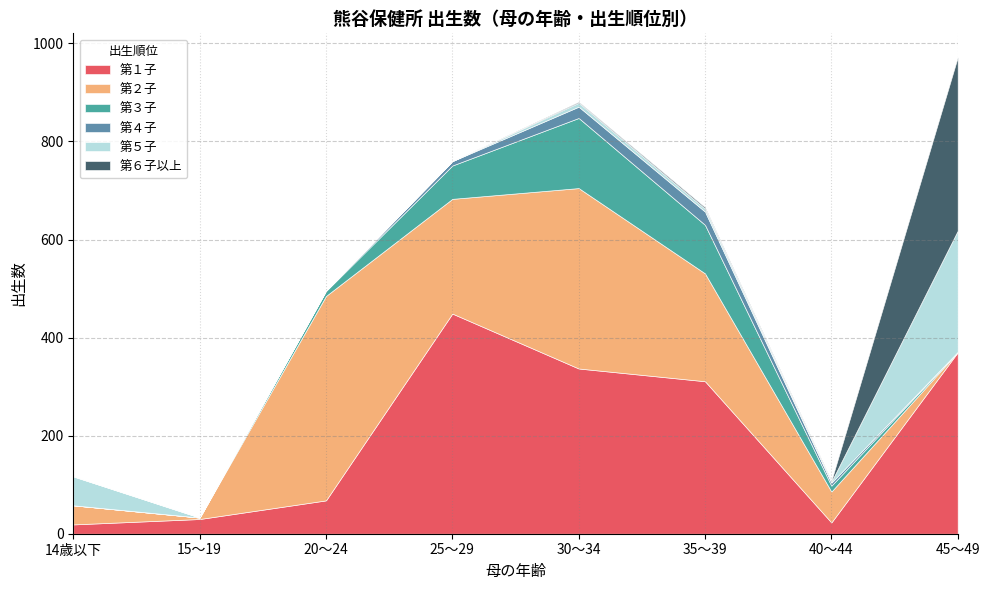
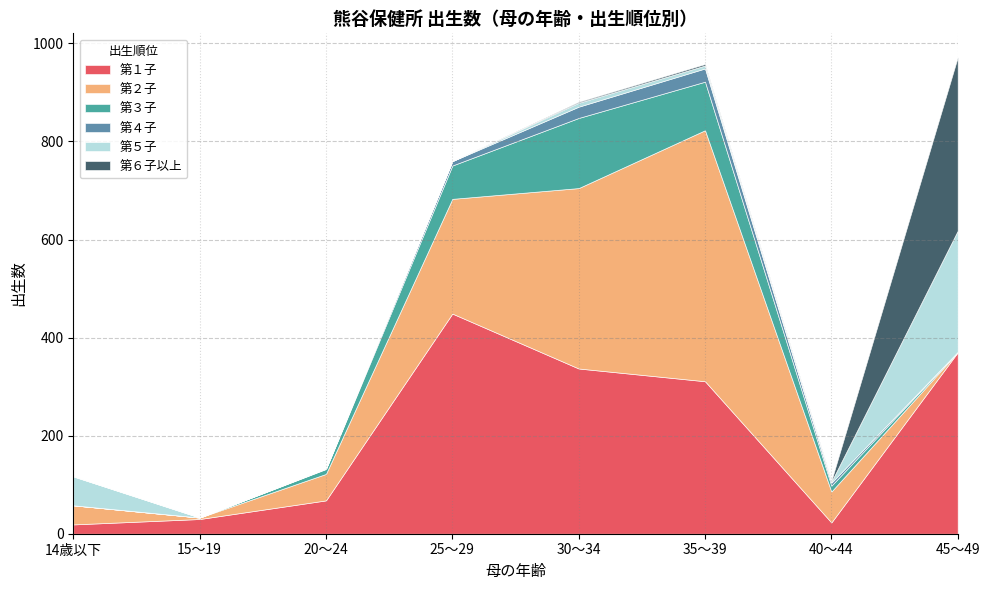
第２子, 20～24: 420 -> 50
第２子, 35～39: 220 -> 510
